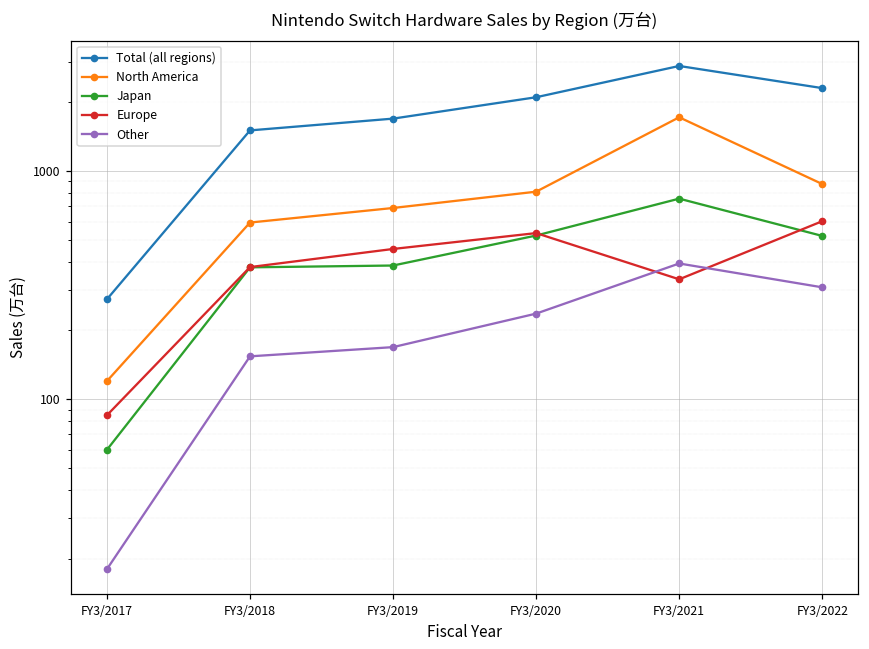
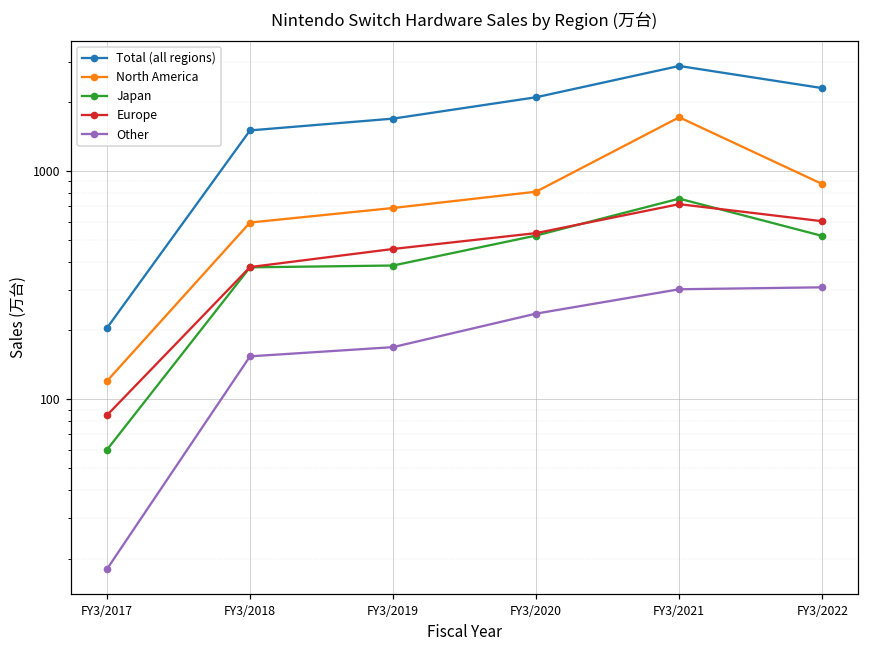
Total (all regions), FY3/2017: 270 -> 210
Europe, FY3/2021: 340 -> 720
Other, FY3/2021: 390 -> 300
